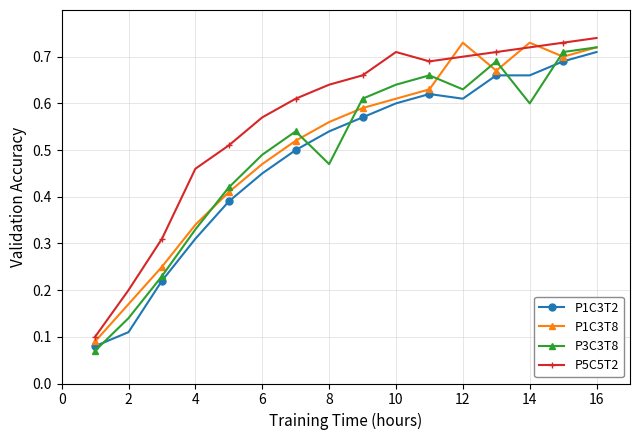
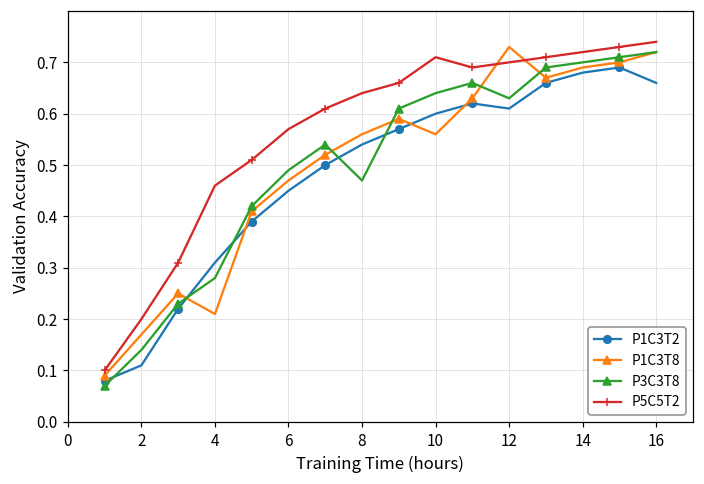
P1C3T8, 4: 0.34 -> 0.21
P3C3T8, 4: 0.33 -> 0.28
P1C3T8, 10: 0.61 -> 0.56
P1C3T2, 14: 0.66 -> 0.68
P1C3T8, 14: 0.73 -> 0.69
P3C3T8, 14: 0.6 -> 0.7
P1C3T2, 16: 0.71 -> 0.66
